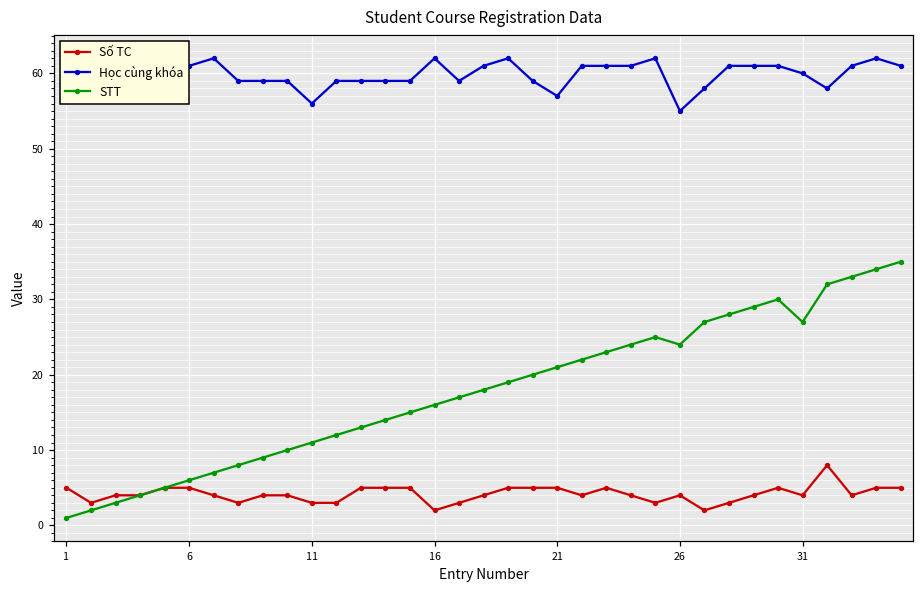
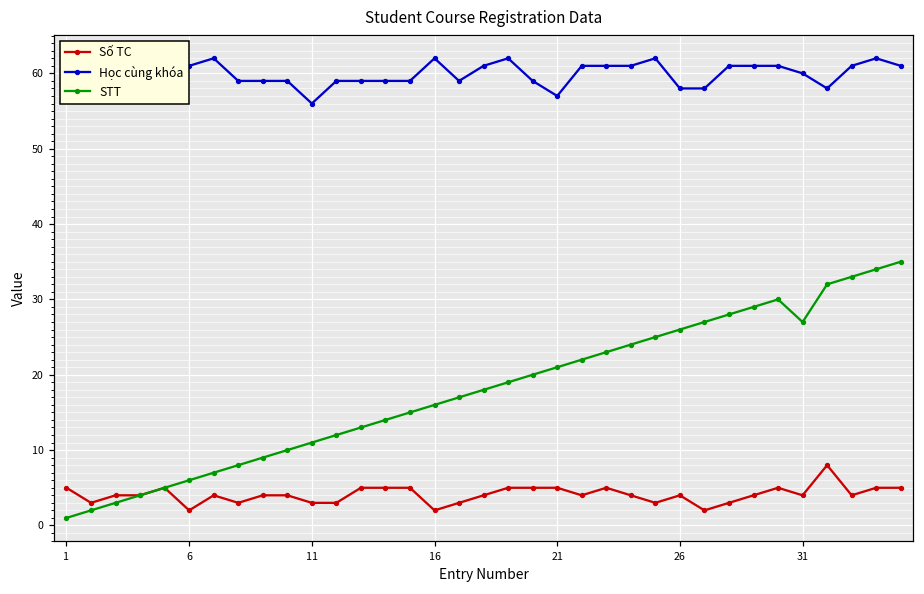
Số TC, 6: 5 -> 2
Học cùng khóa, 26: 55 -> 58
STT, 26: 24 -> 26
